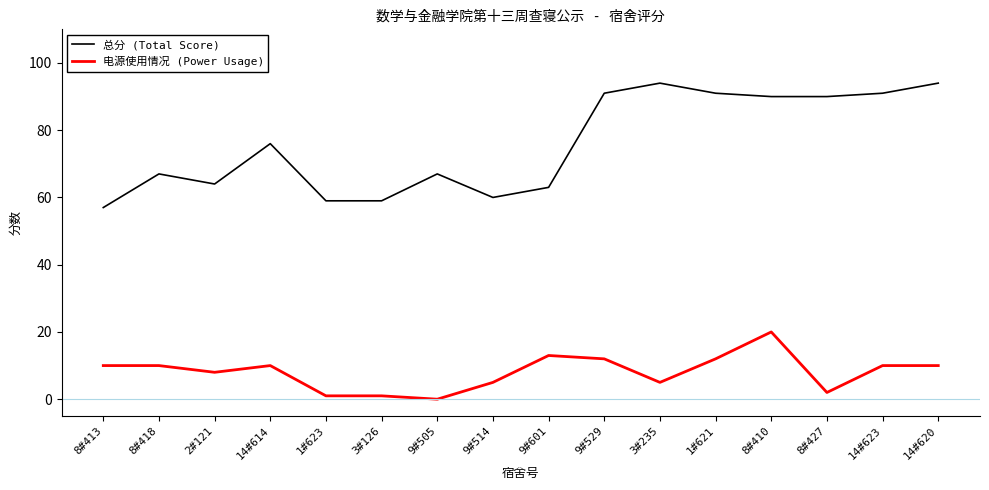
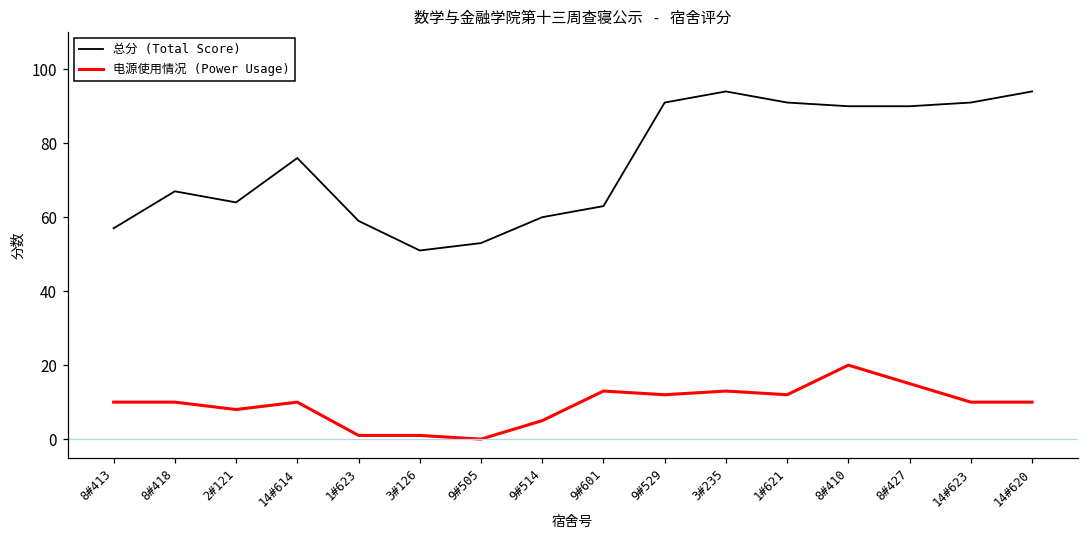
总分 (Total Score), 3#126: 59 -> 51
总分 (Total Score), 9#505: 67 -> 53
电源使用情况 (Power Usage), 3#235: 5 -> 13
电源使用情况 (Power Usage), 8#427: 2 -> 15
